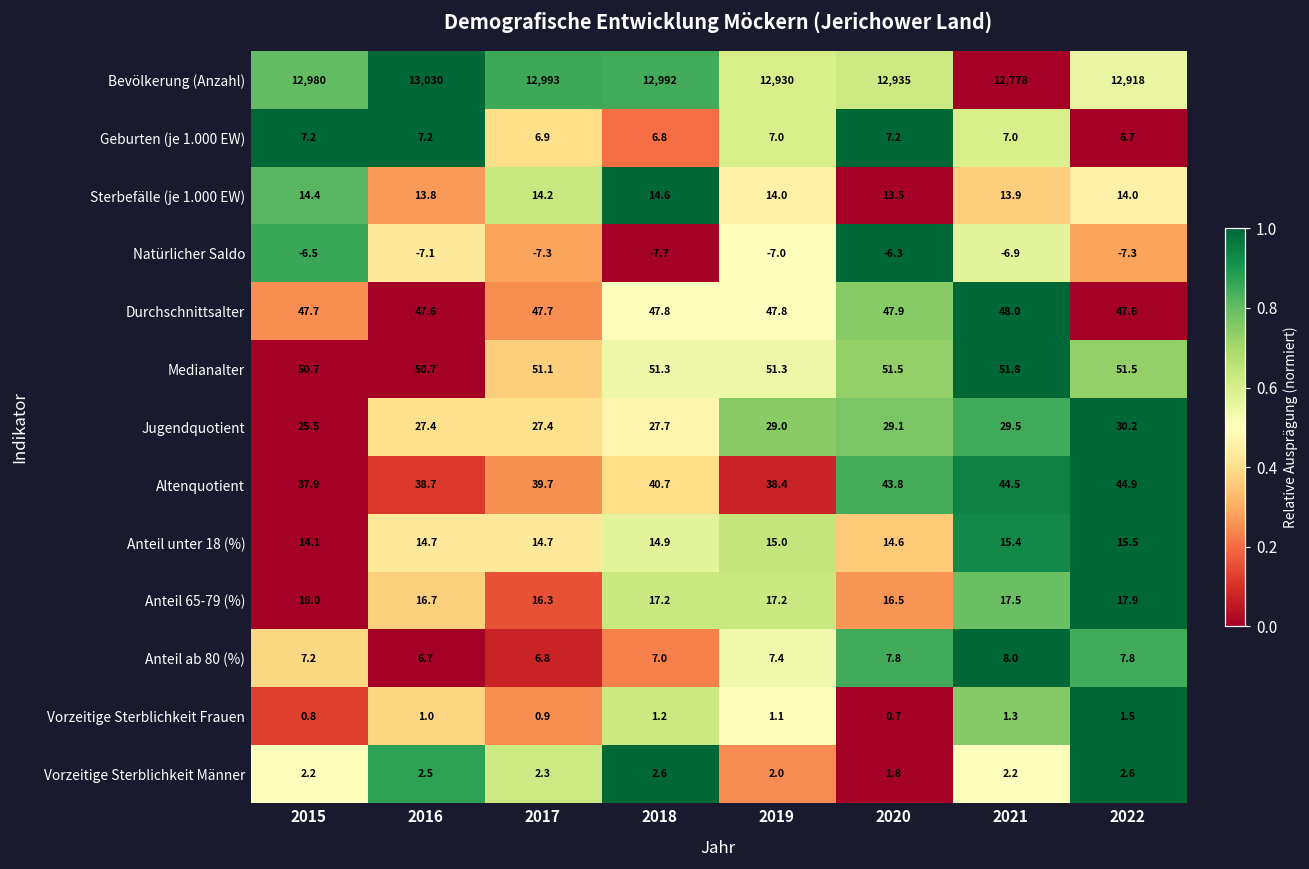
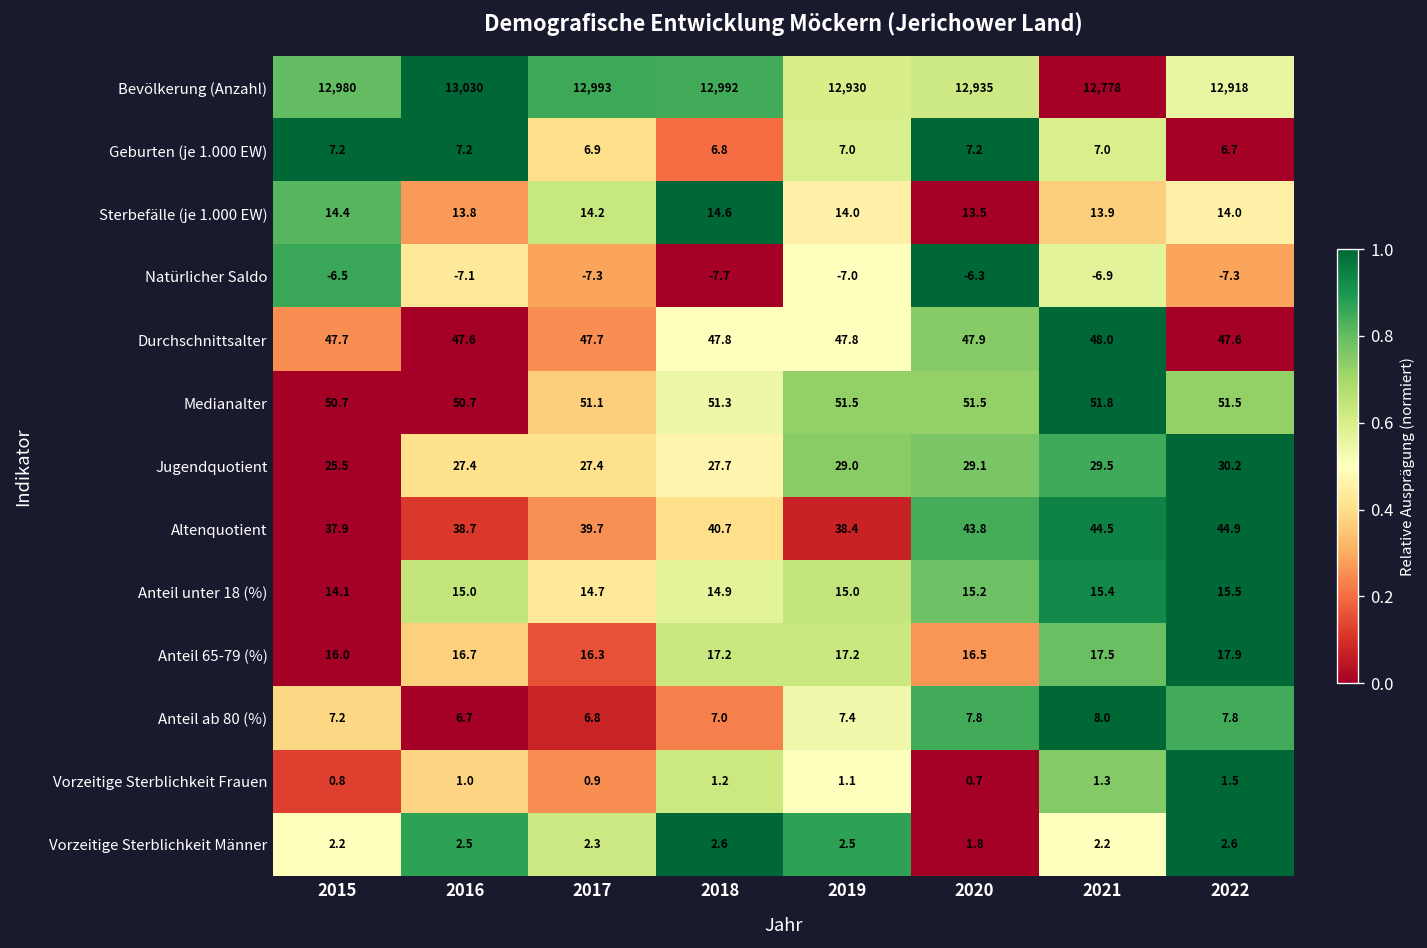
Medianalter, 2019: 51.3 -> 51.5
Anteil unter 18 (%), 2016: 14.7 -> 15.0
Anteil unter 18 (%), 2020: 14.6 -> 15.2
Vorzeitige Sterblichkeit Männer, 2019: 2.0 -> 2.5
